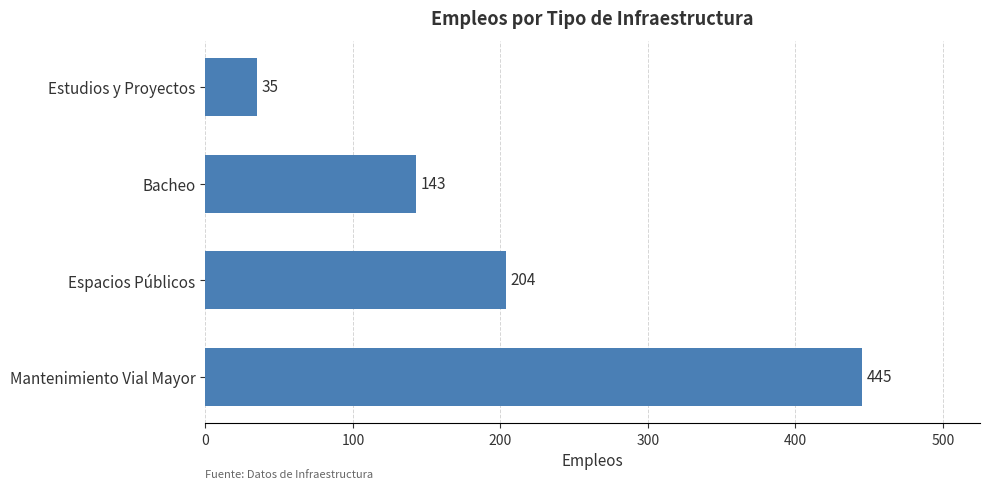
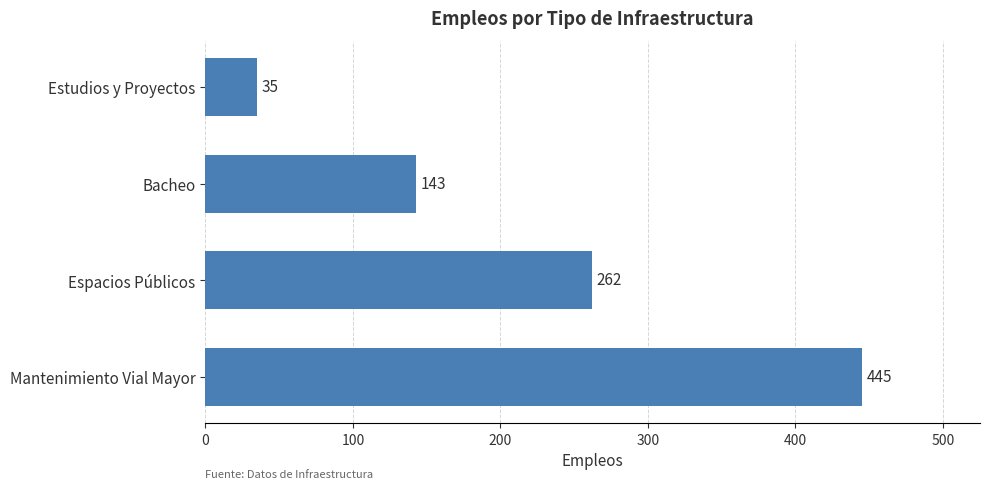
Espacios Públicos: 204 -> 262
